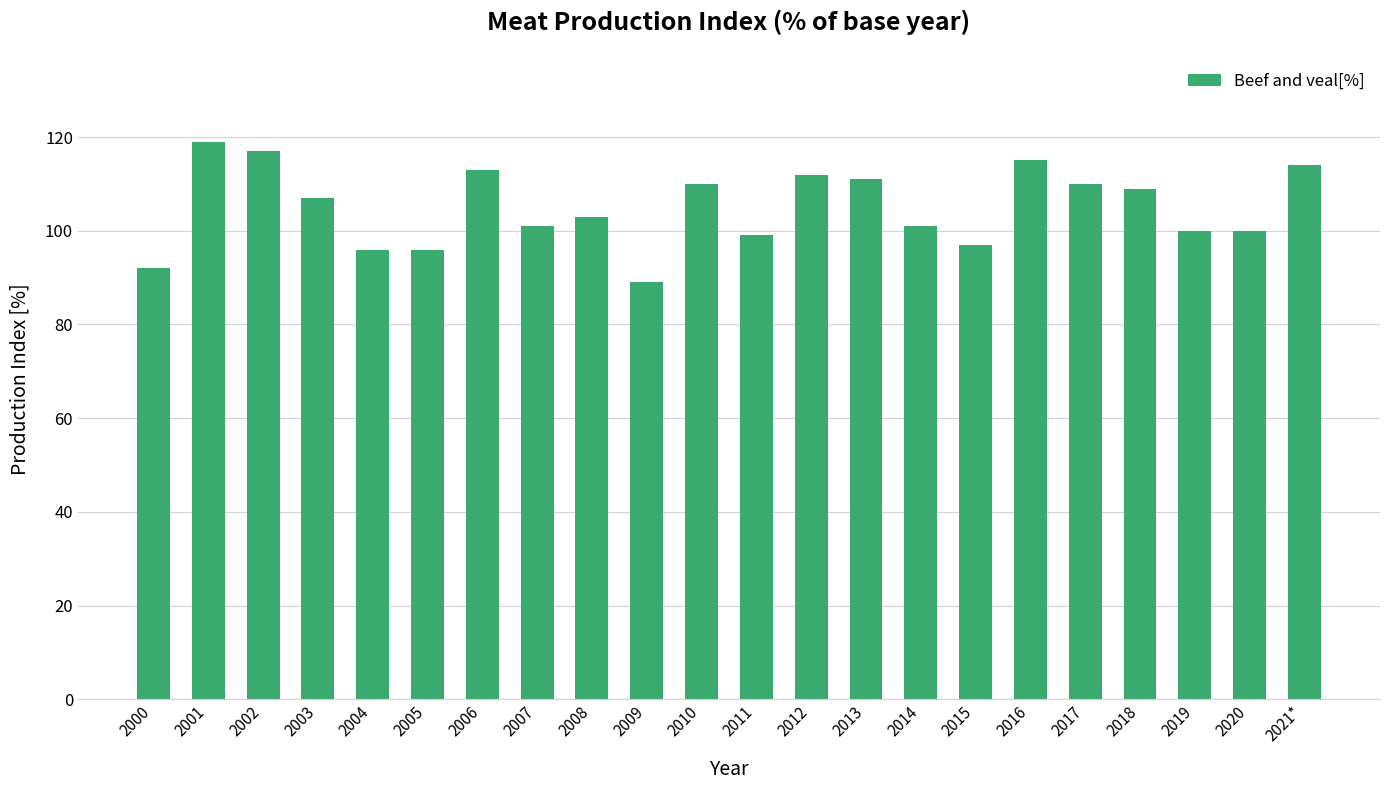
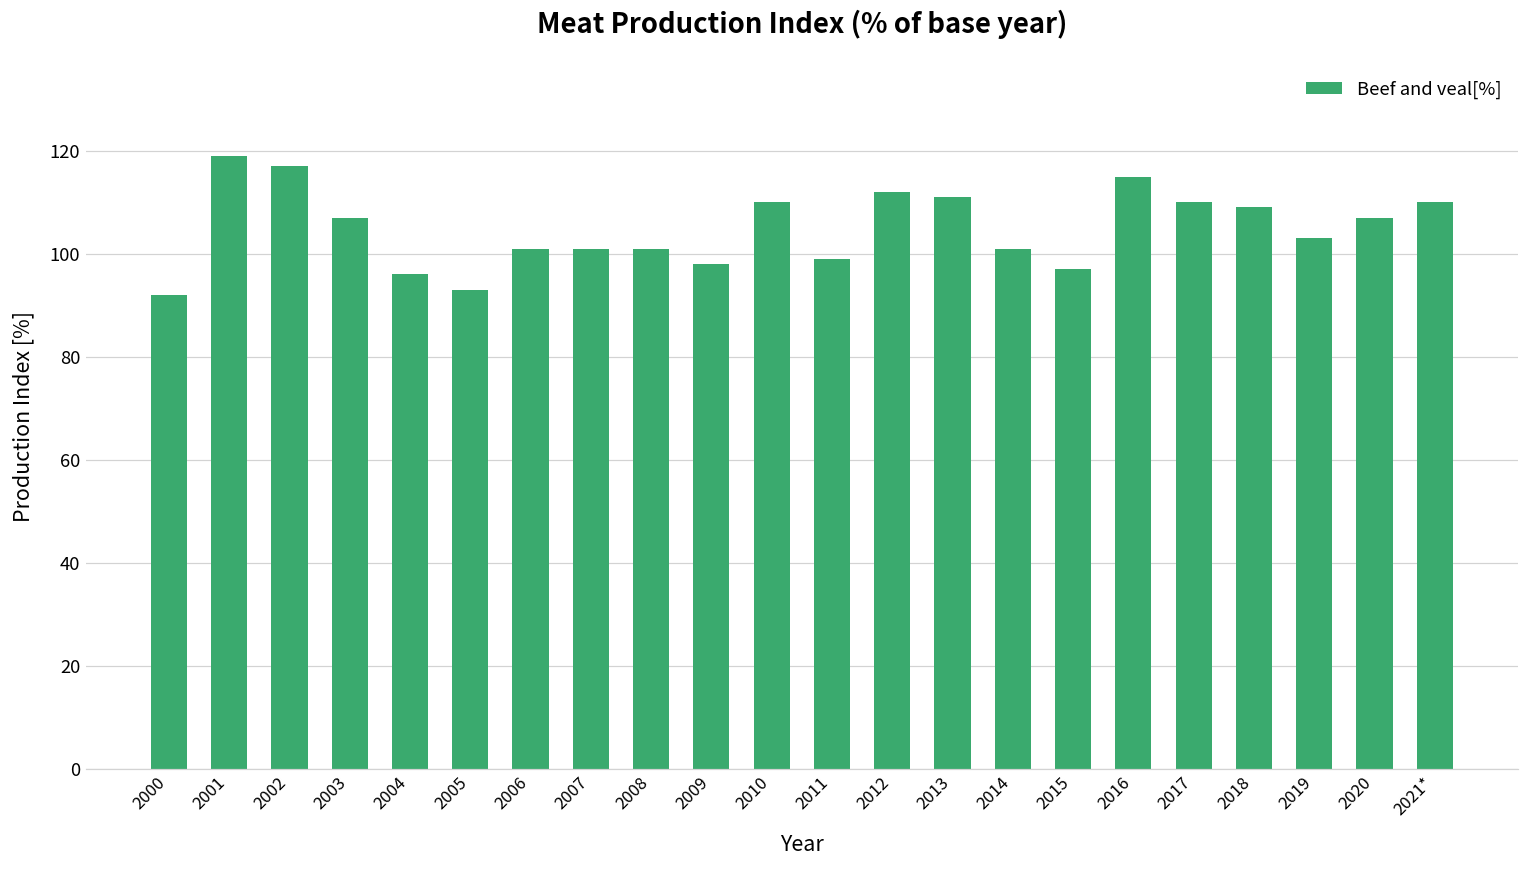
2005: 96 -> 93
2006: 113 -> 101
2008: 103 -> 101
2009: 89 -> 98
2019: 100 -> 103
2020: 100 -> 107
2021*: 114 -> 110
